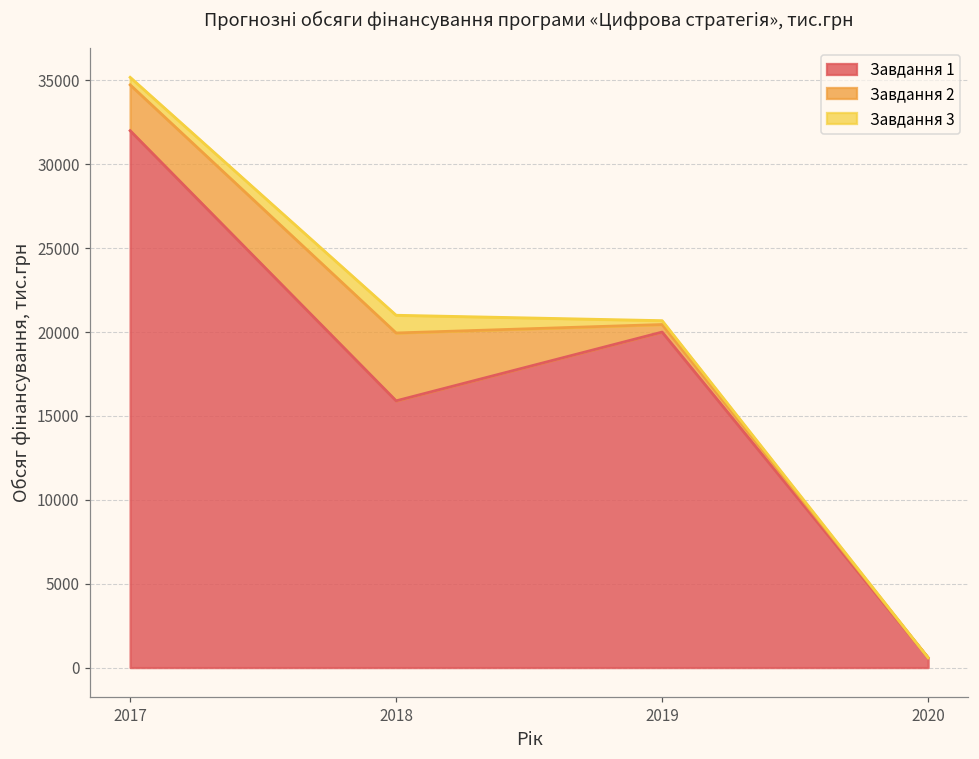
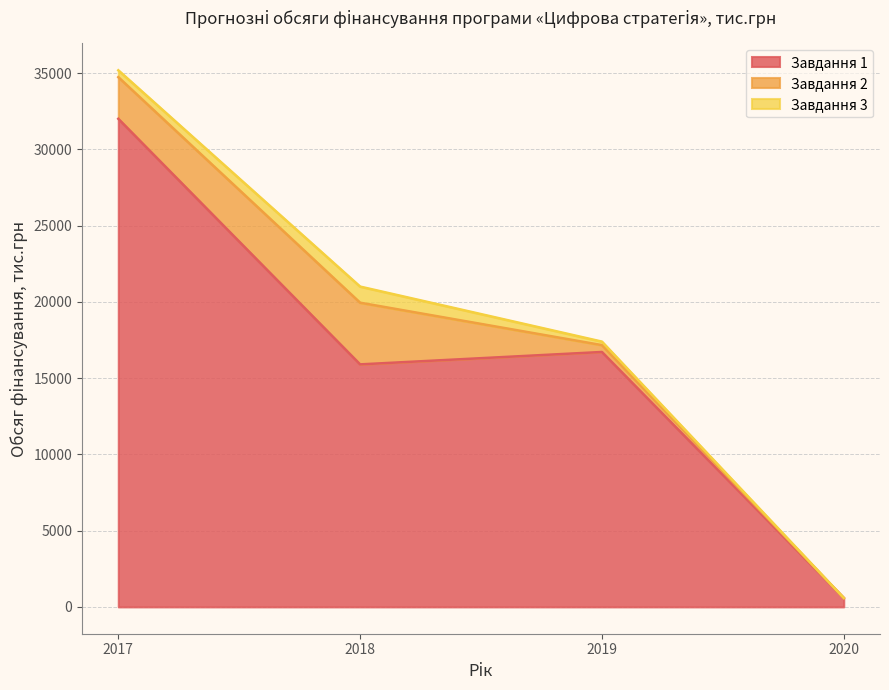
Завдання 1, 2019: 20000 -> 16700
